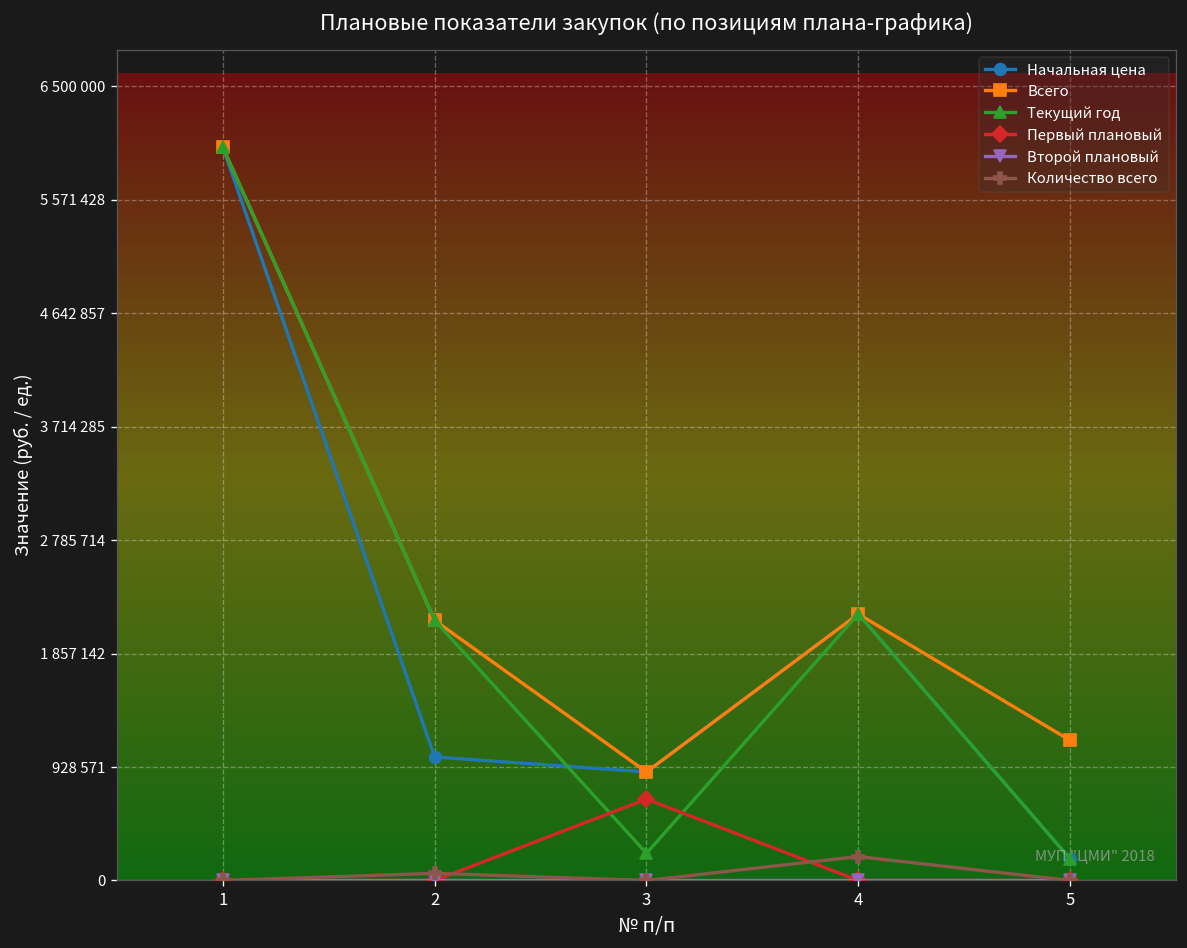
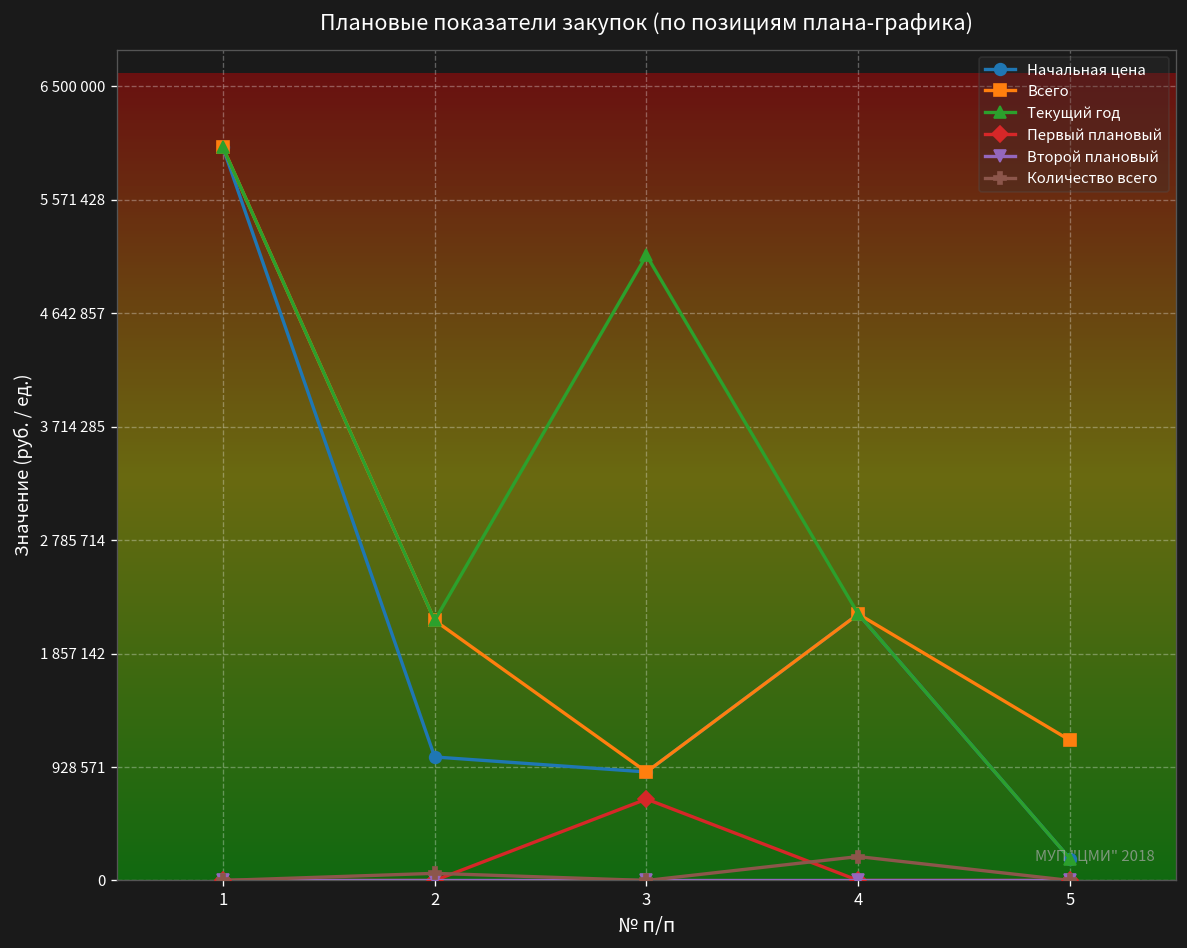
Текущий год, 3: 220000 -> 5120000
